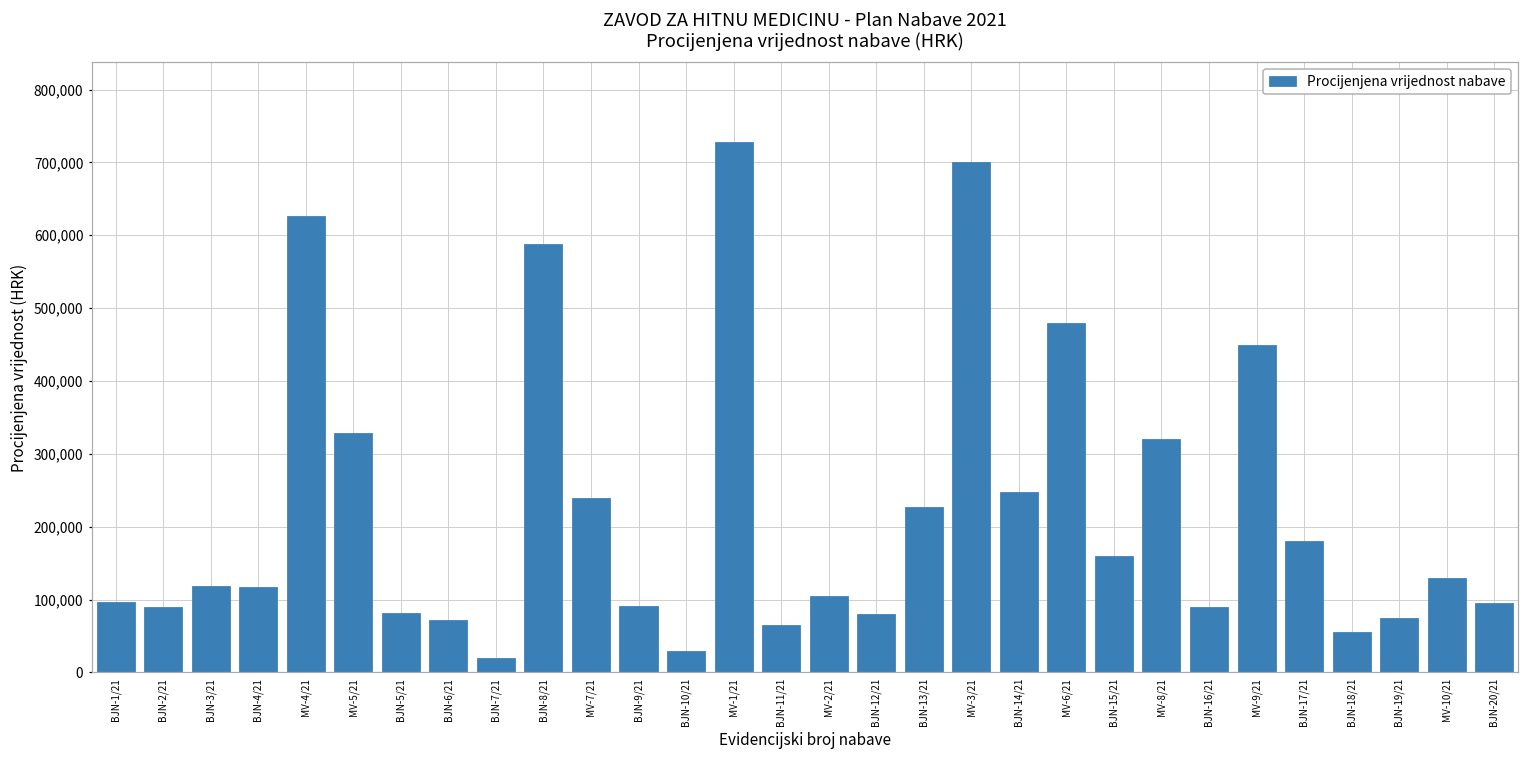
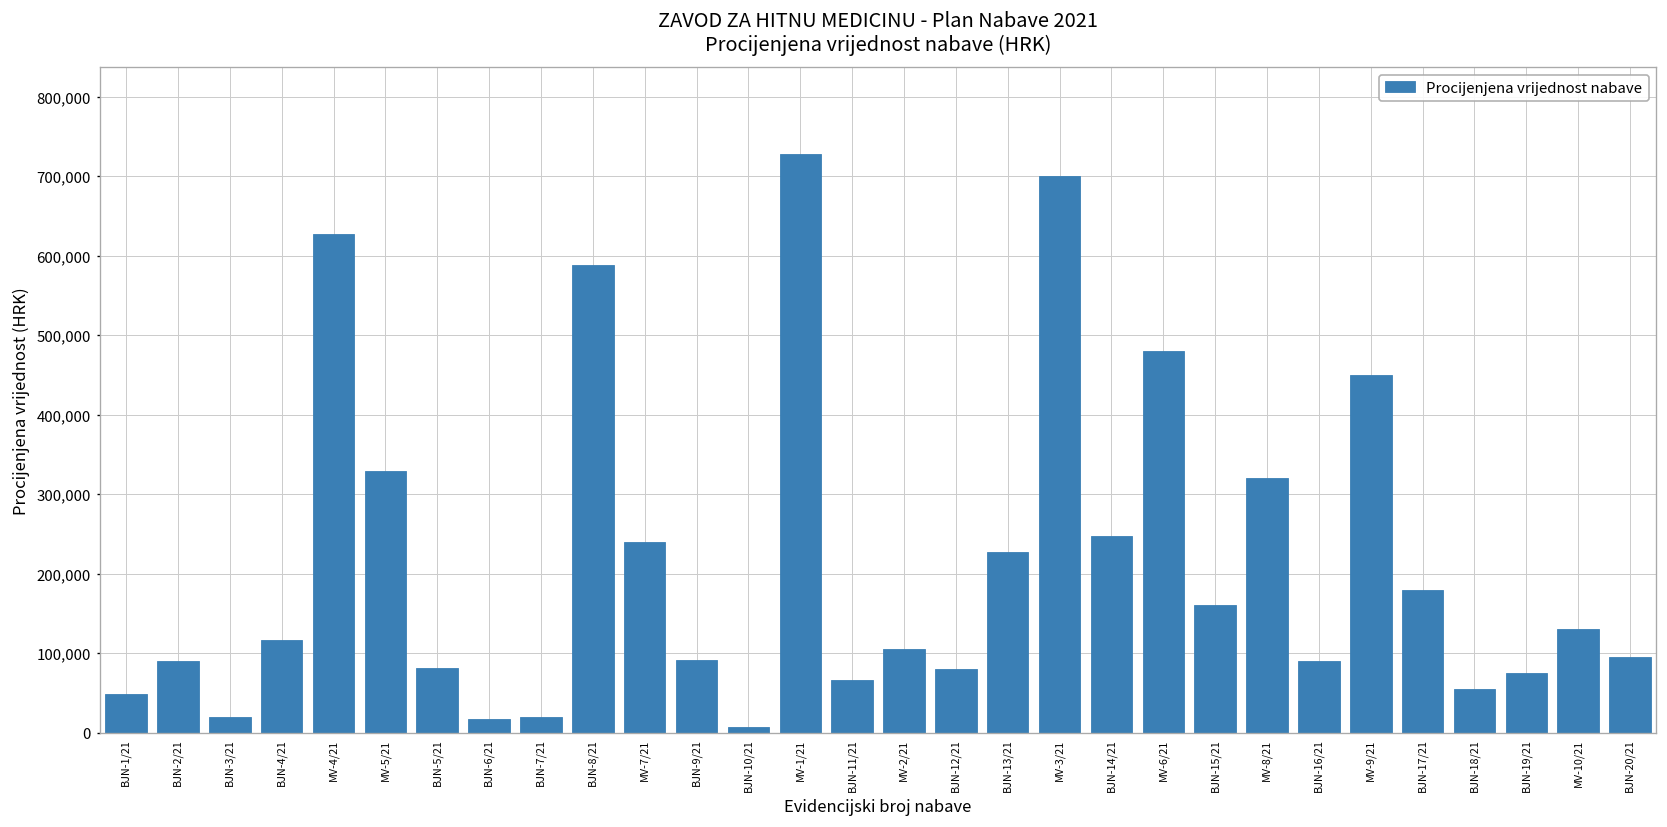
BJN-1/21: 100,000 -> 50,000
BJN-3/21: 120,000 -> 20,000
BJN-6/21: 70,000 -> 20,000
BJN-10/21: 30,000 -> 10,000
